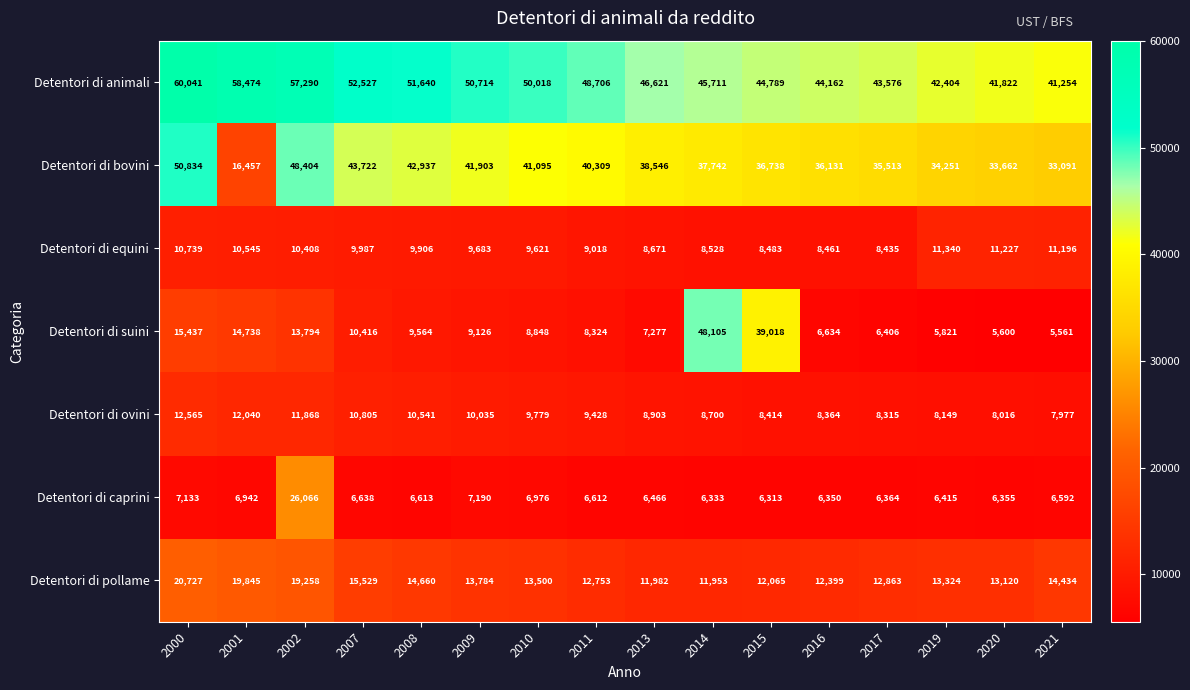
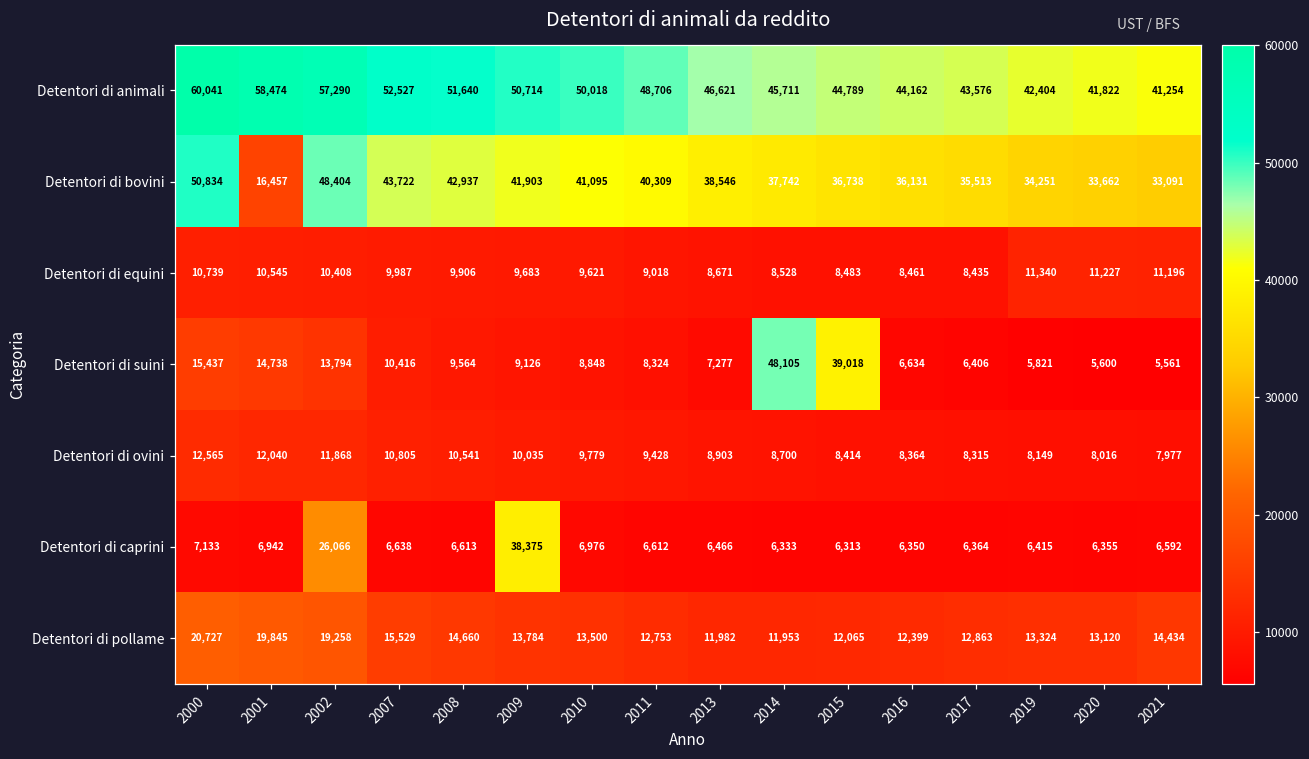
Detentori di caprini, 2009: 7,190 -> 38,375
